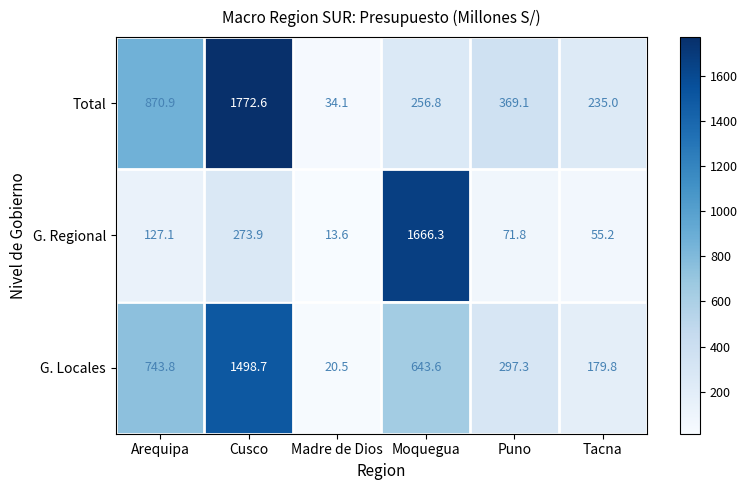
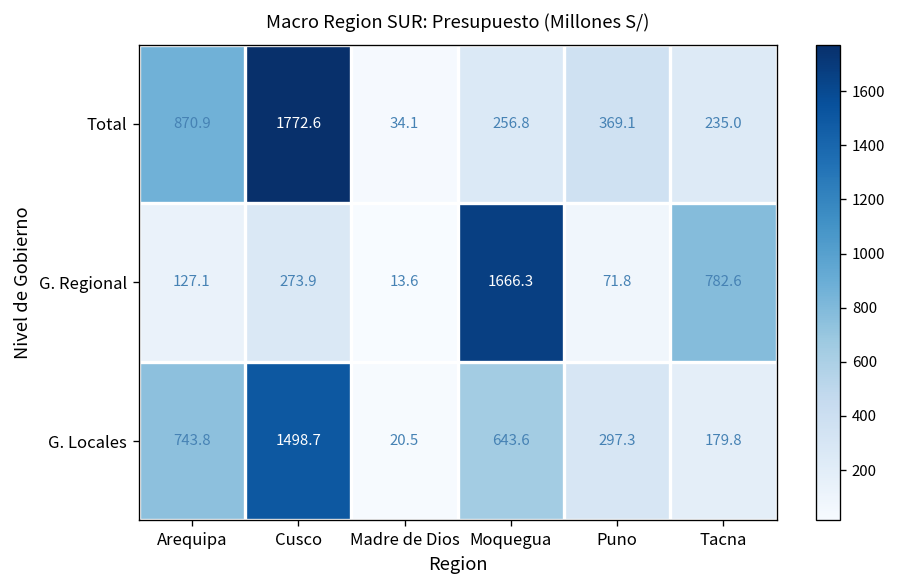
G. Regional, Tacna: 55.2 -> 782.6
